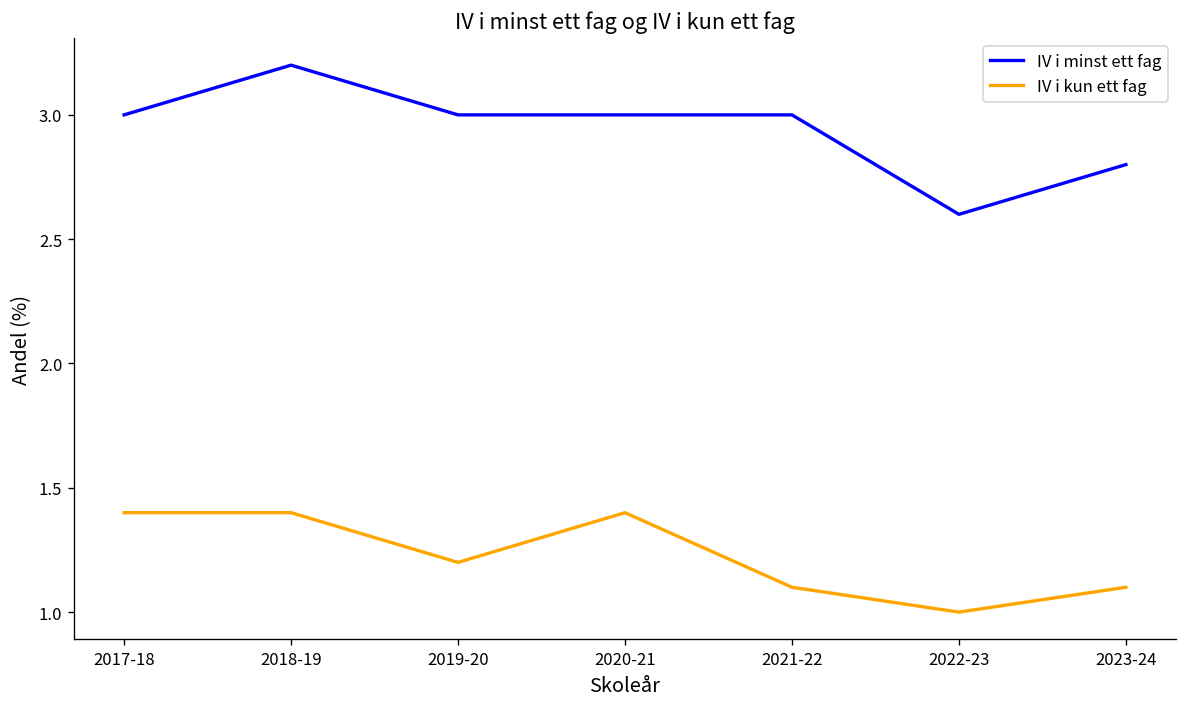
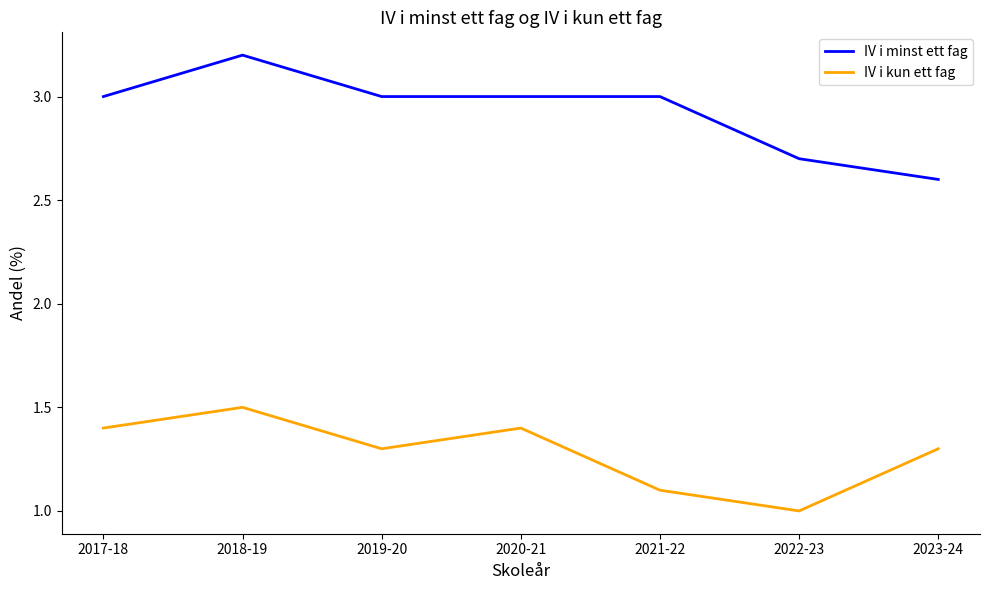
IV i kun ett fag, 2018-19: 1.4 -> 1.5
IV i kun ett fag, 2019-20: 1.2 -> 1.3
IV i minst ett fag, 2022-23: 2.6 -> 2.7
IV i minst ett fag, 2023-24: 2.8 -> 2.6
IV i kun ett fag, 2023-24: 1.1 -> 1.3
